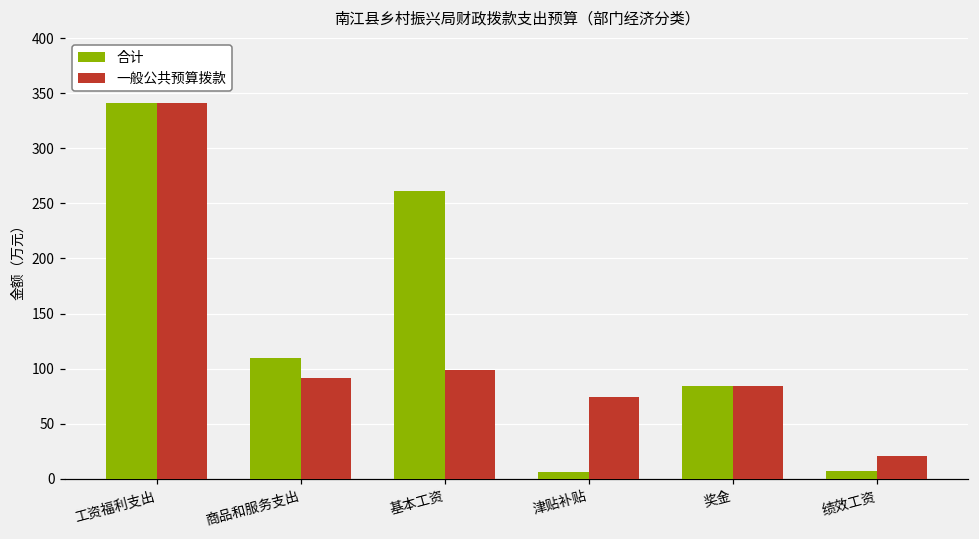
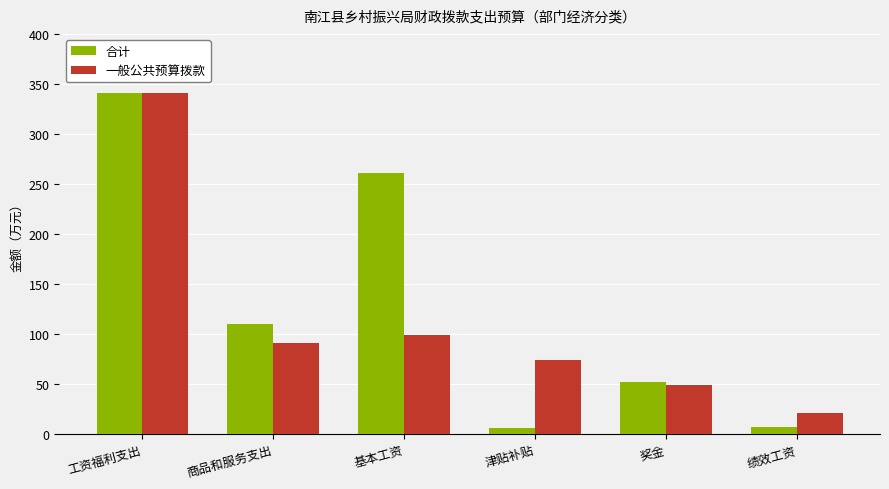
合计, 奖金: 84 -> 52
一般公共预算拨款, 奖金: 84 -> 50
